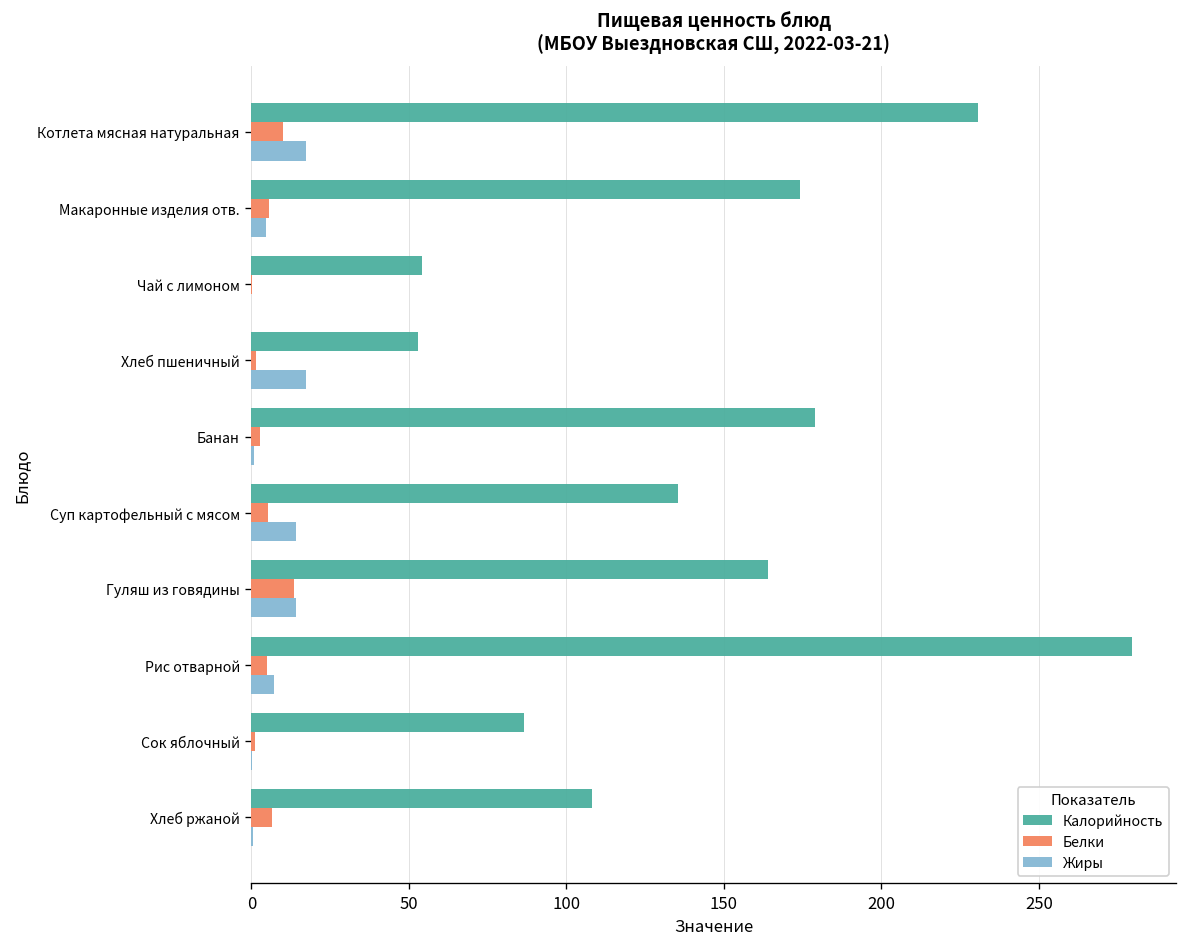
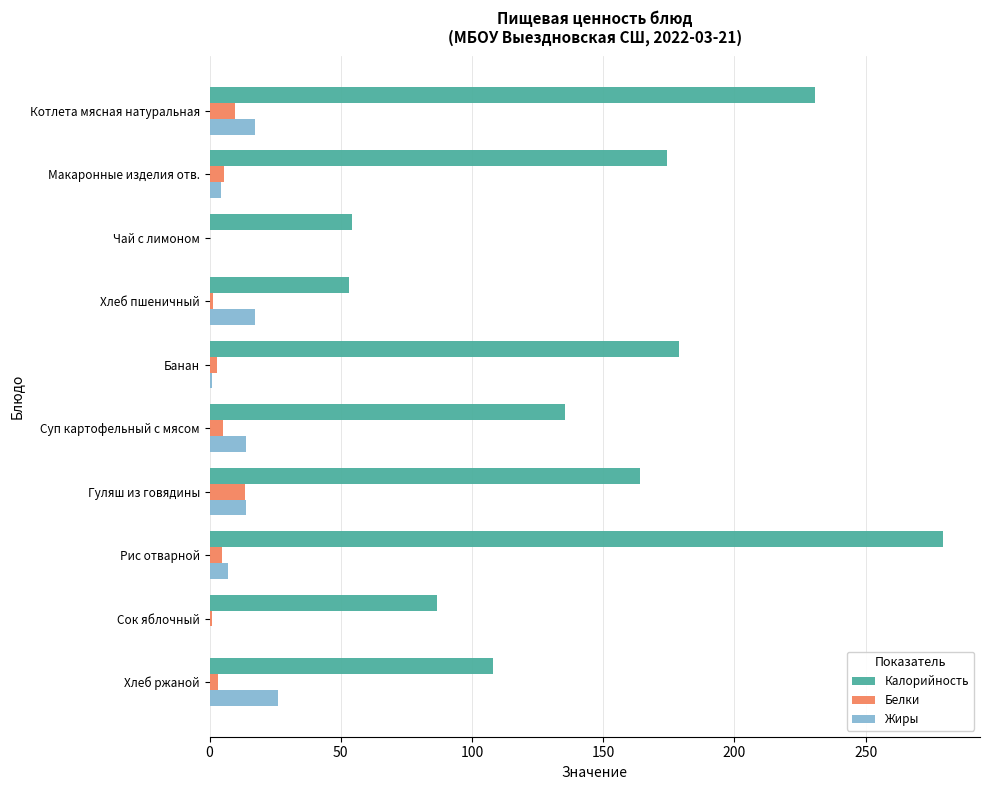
Белки, Хлеб ржаной: 7 -> 3
Жиры, Хлеб ржаной: 1 -> 26
